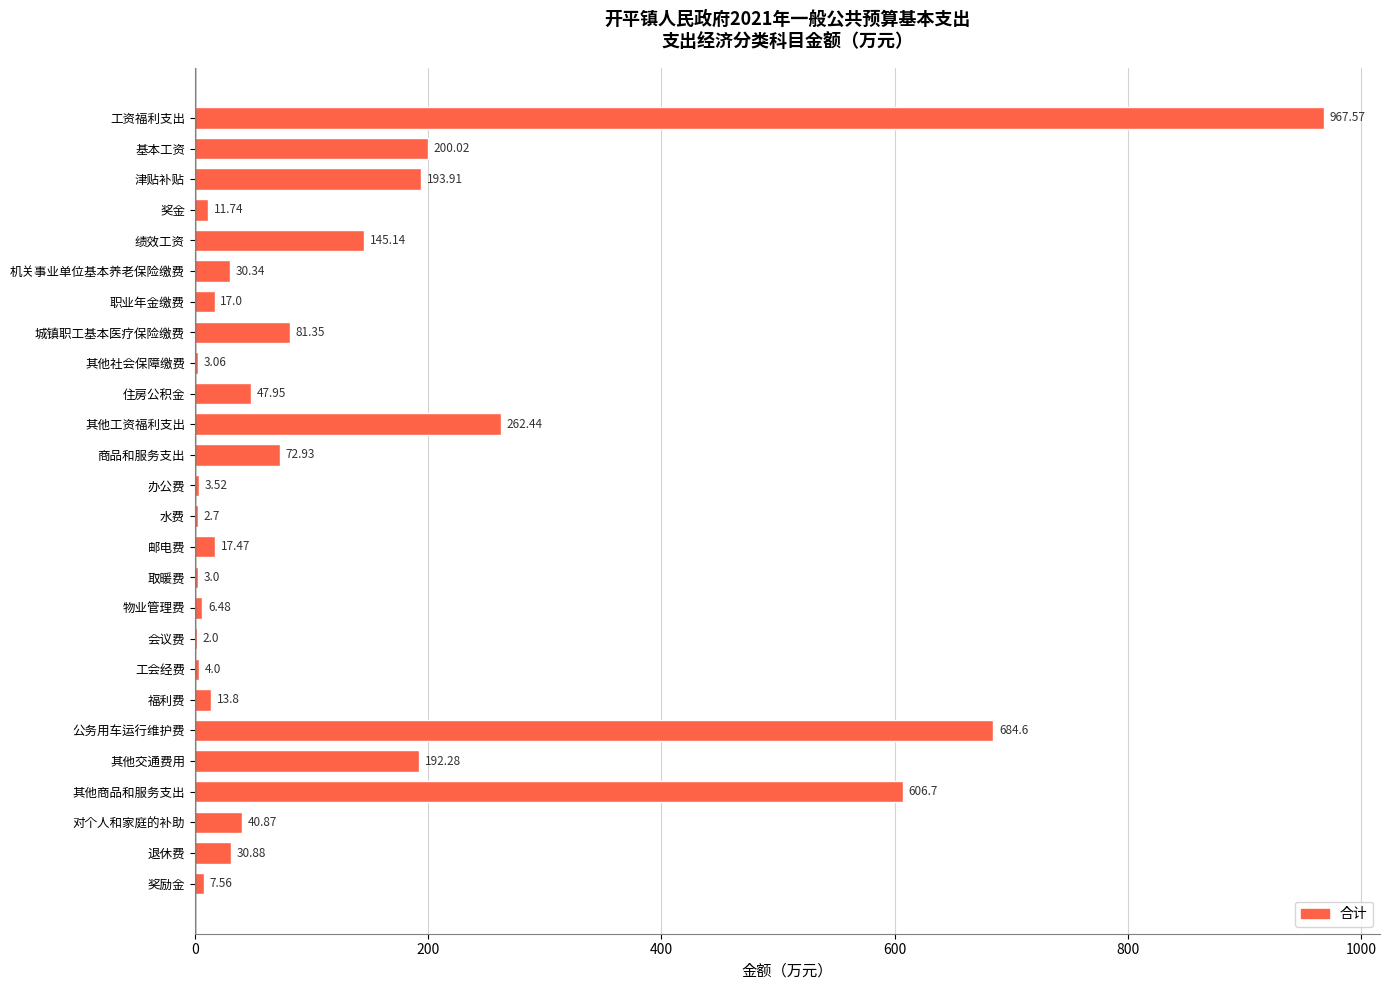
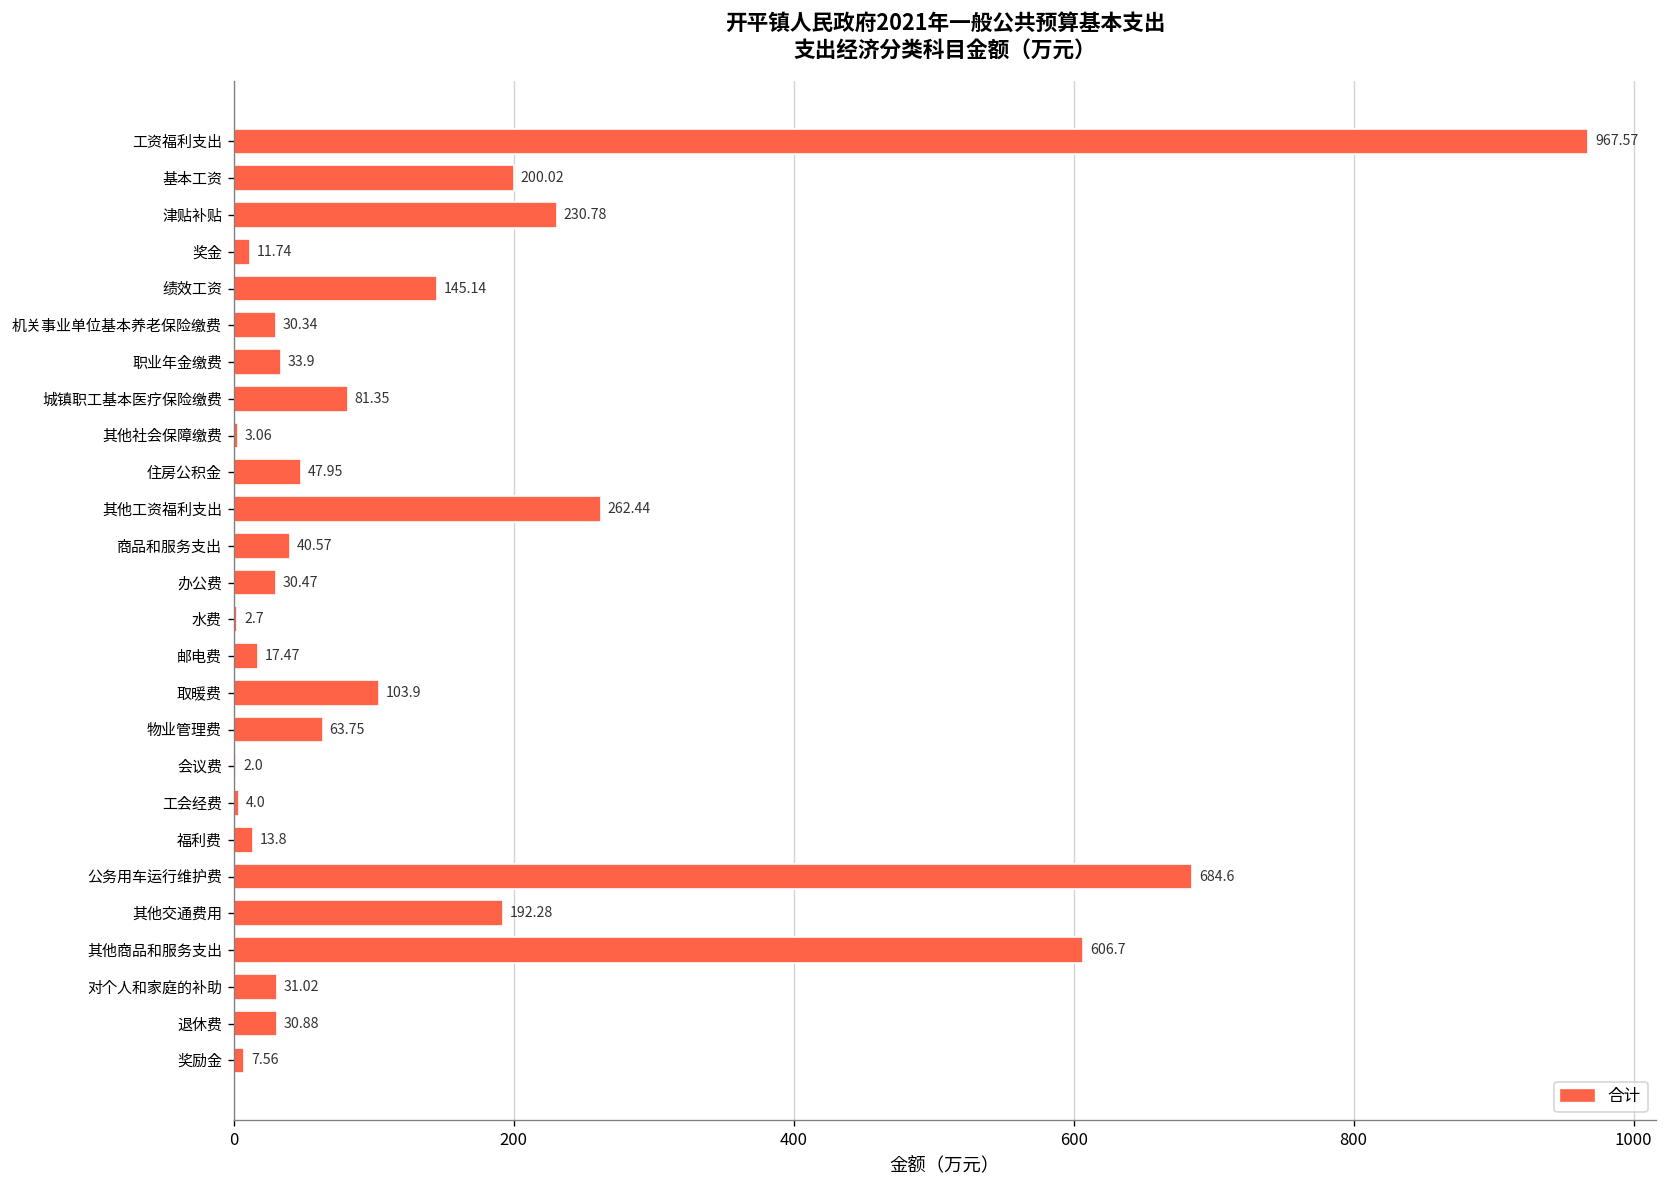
津贴补贴: 193.91 -> 230.78
职业年金缴费: 17.0 -> 33.9
商品和服务支出: 72.93 -> 40.57
办公费: 3.52 -> 30.47
取暖费: 3.0 -> 103.9
物业管理费: 6.48 -> 63.75
对个人和家庭的补助: 40.87 -> 31.02
